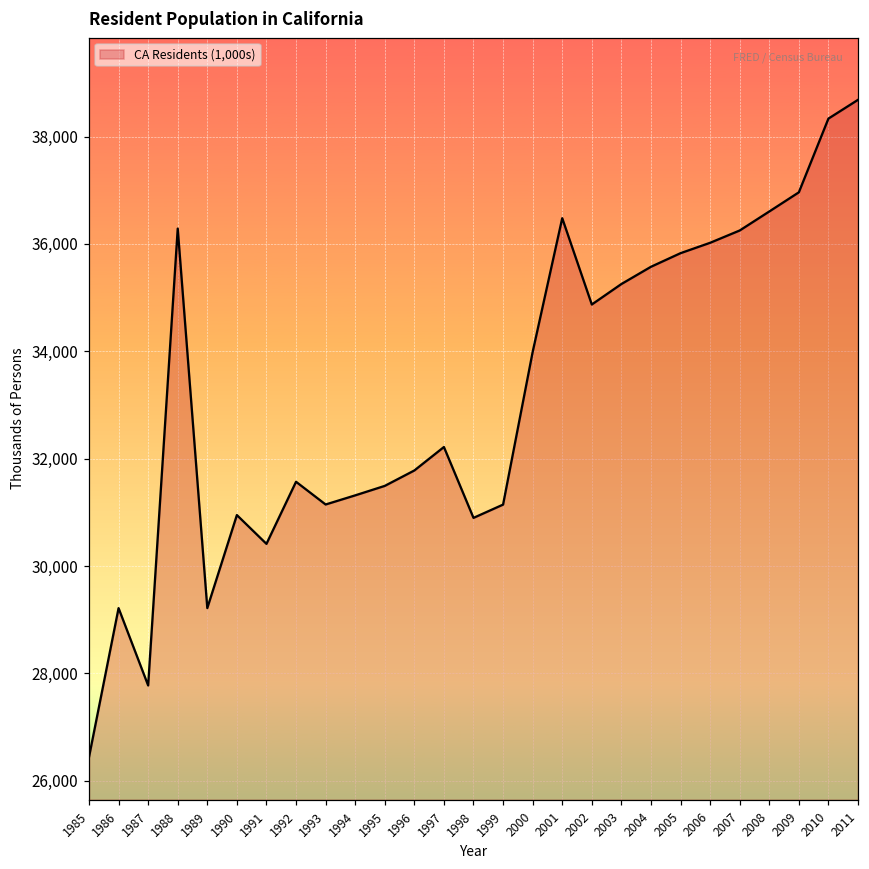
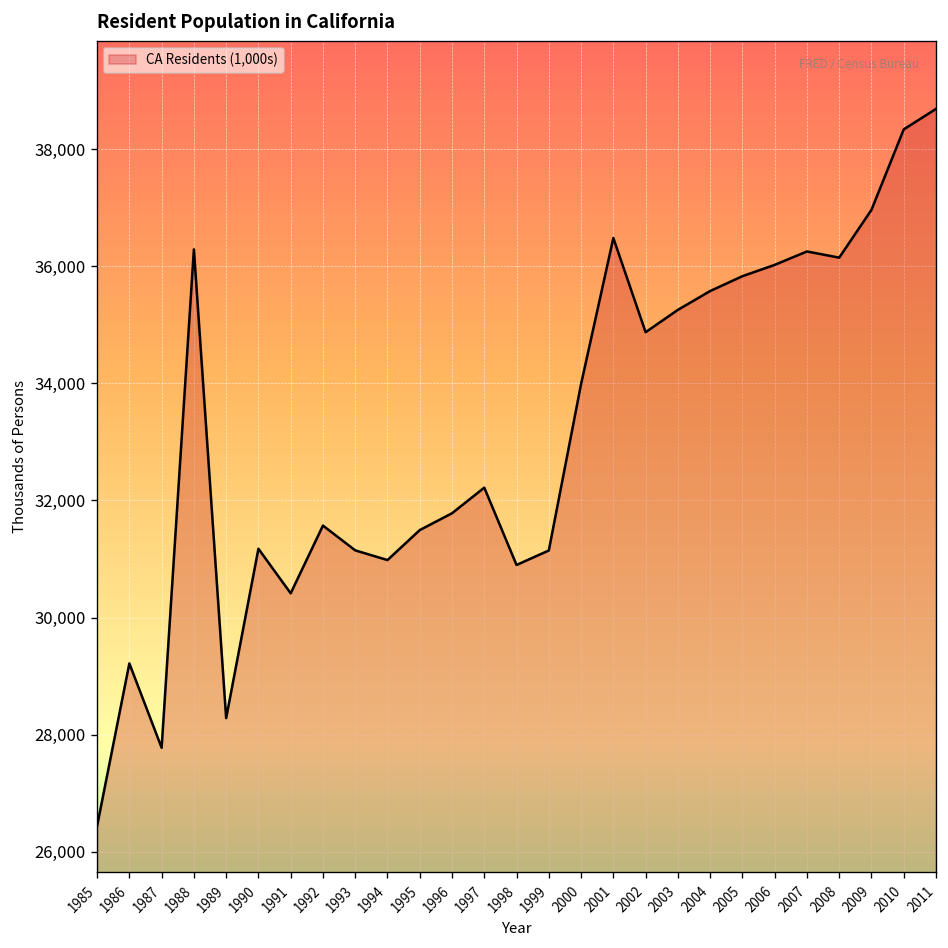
1989: 29,200 -> 28,300
1990: 31,000 -> 31,200
1994: 31,300 -> 31,000
2008: 36,600 -> 36,100
